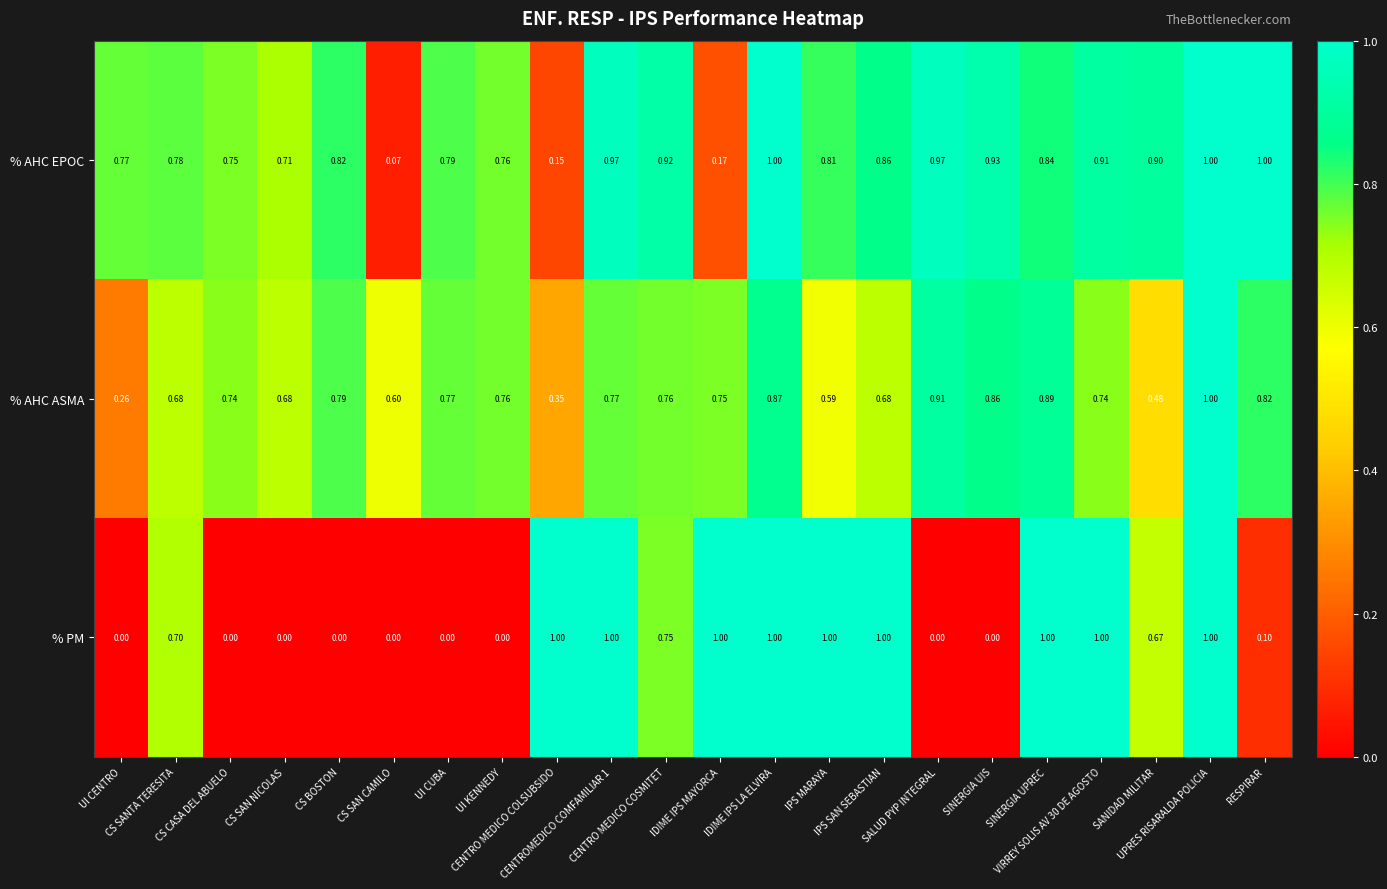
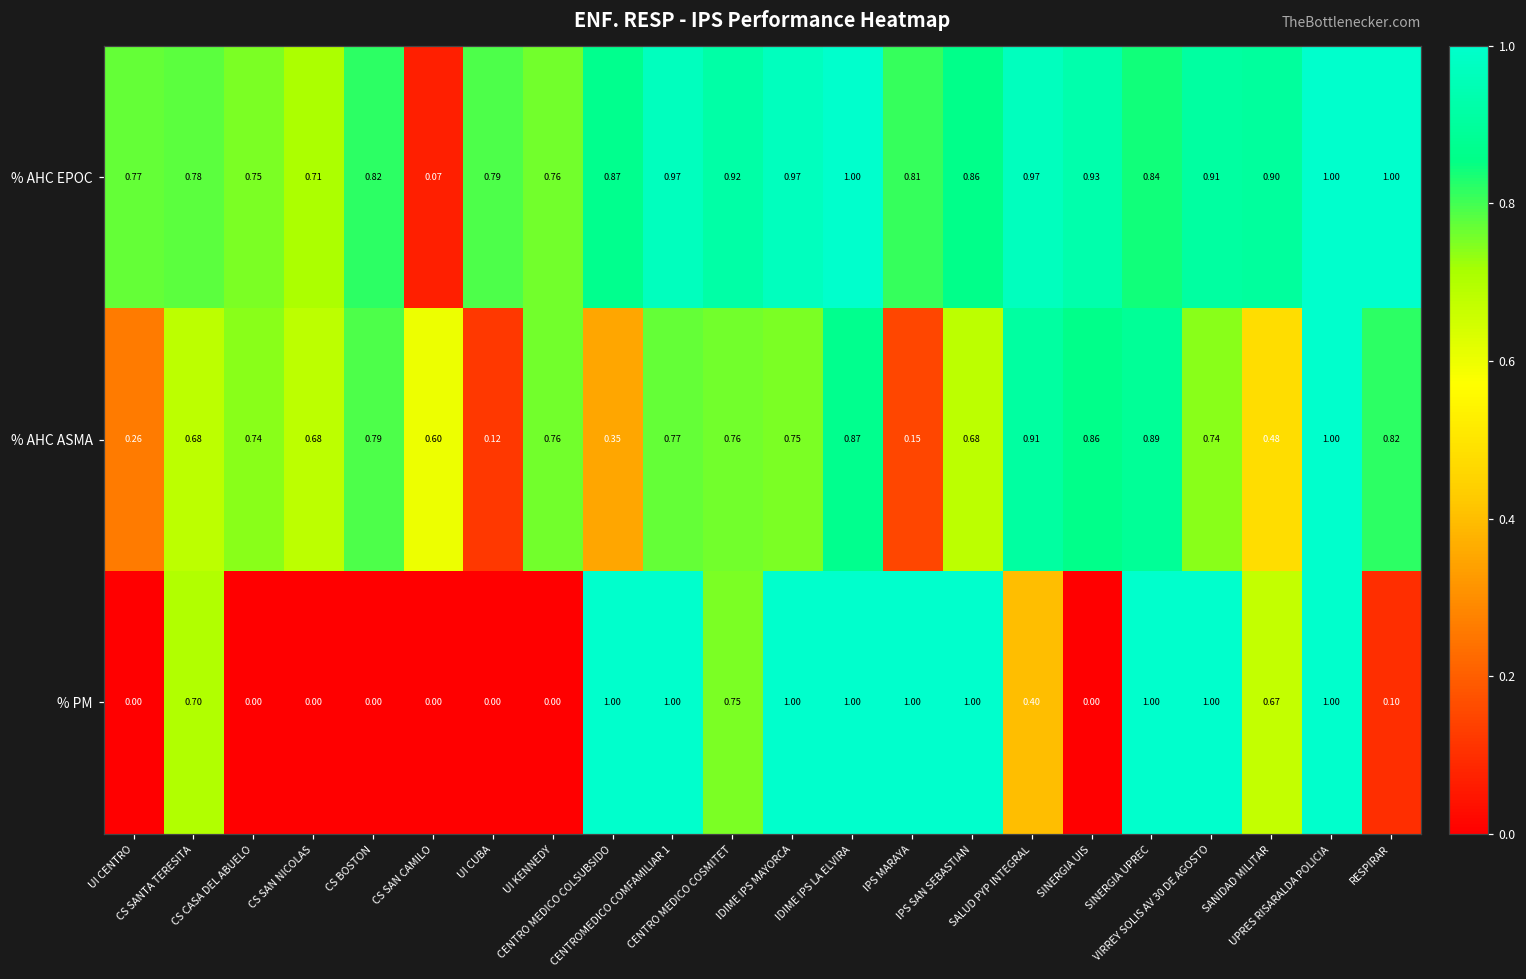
% AHC EPOC, CENTRO MEDICO COLSUBSIDO: 0.15 -> 0.87
% AHC EPOC, IDIME IPS MAYORCA: 0.17 -> 0.97
% AHC ASMA, UI CUBA: 0.77 -> 0.12
% AHC ASMA, IPS MARAYA: 0.59 -> 0.15
% PM, SALUD PYP INTEGRAL: 0.00 -> 0.40
